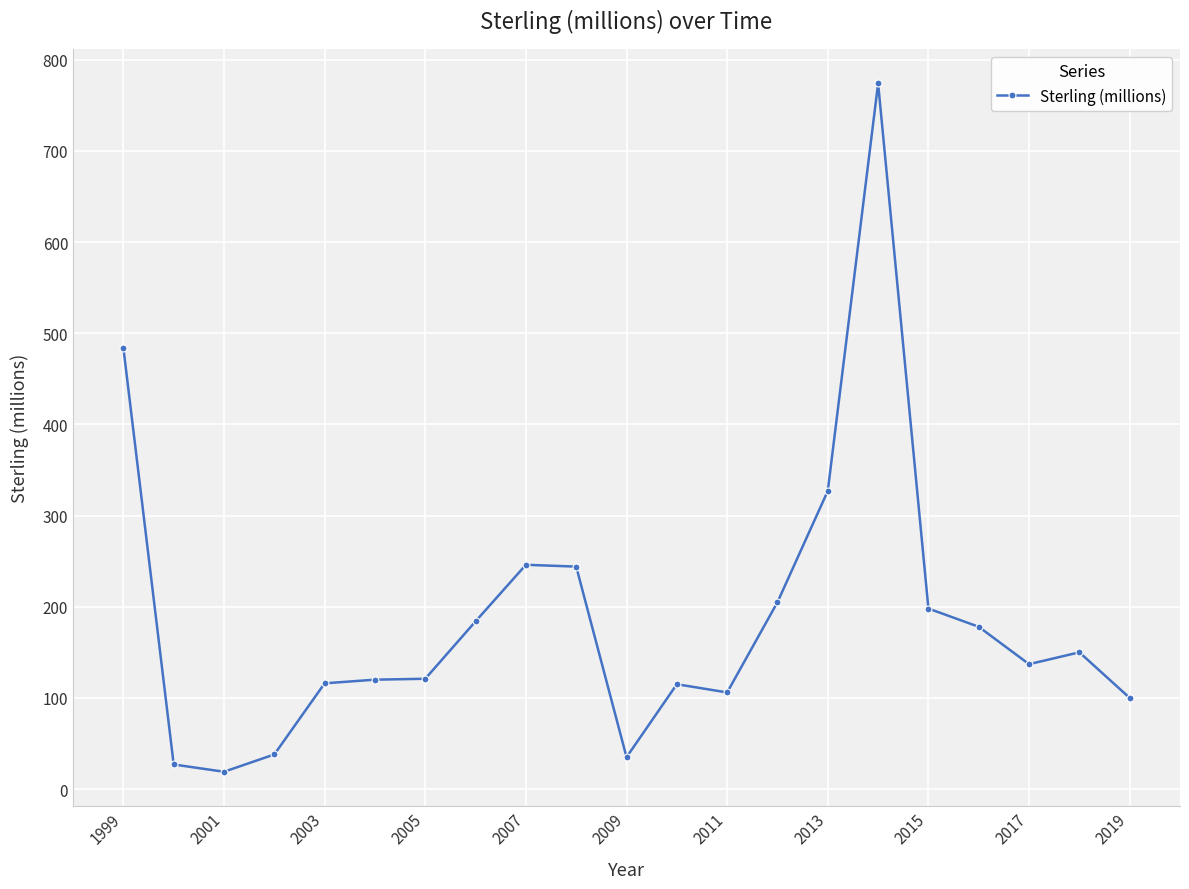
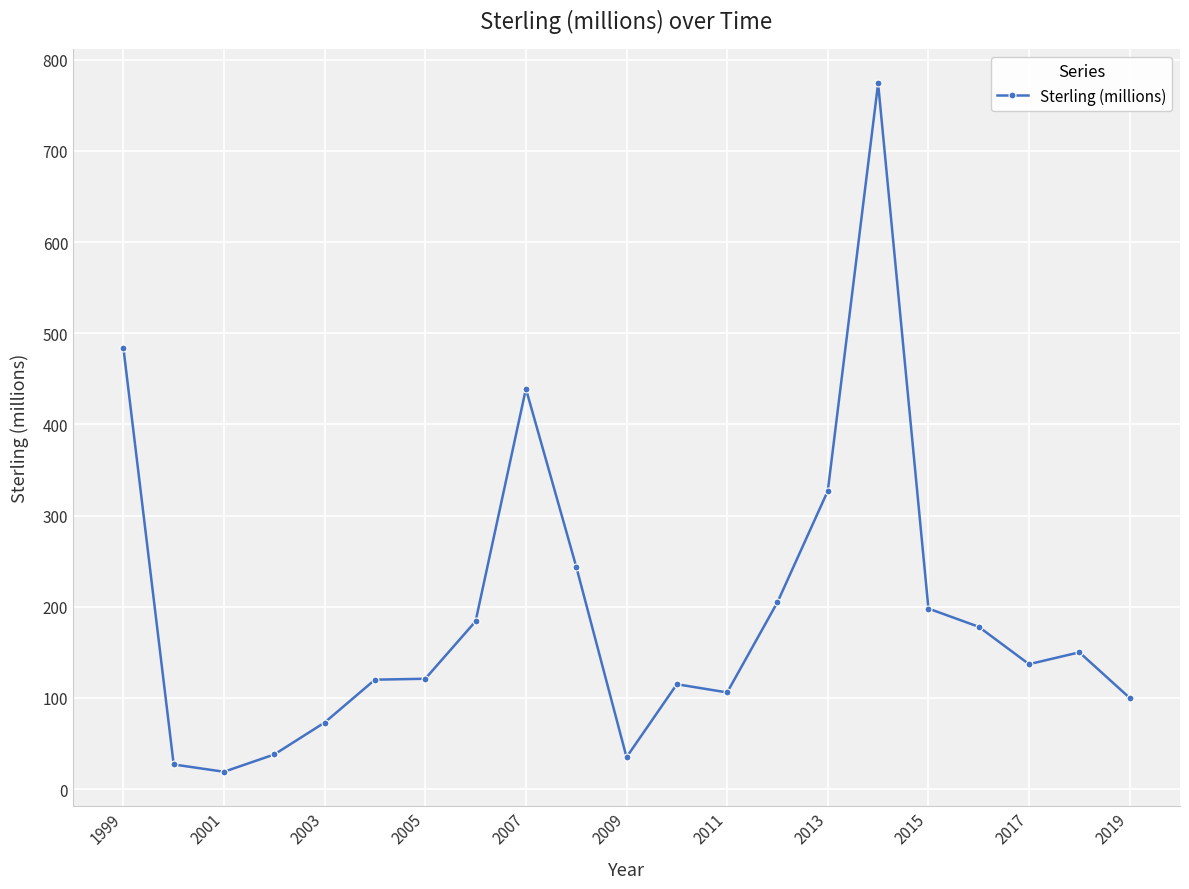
2003: 120 -> 70
2007: 250 -> 440
